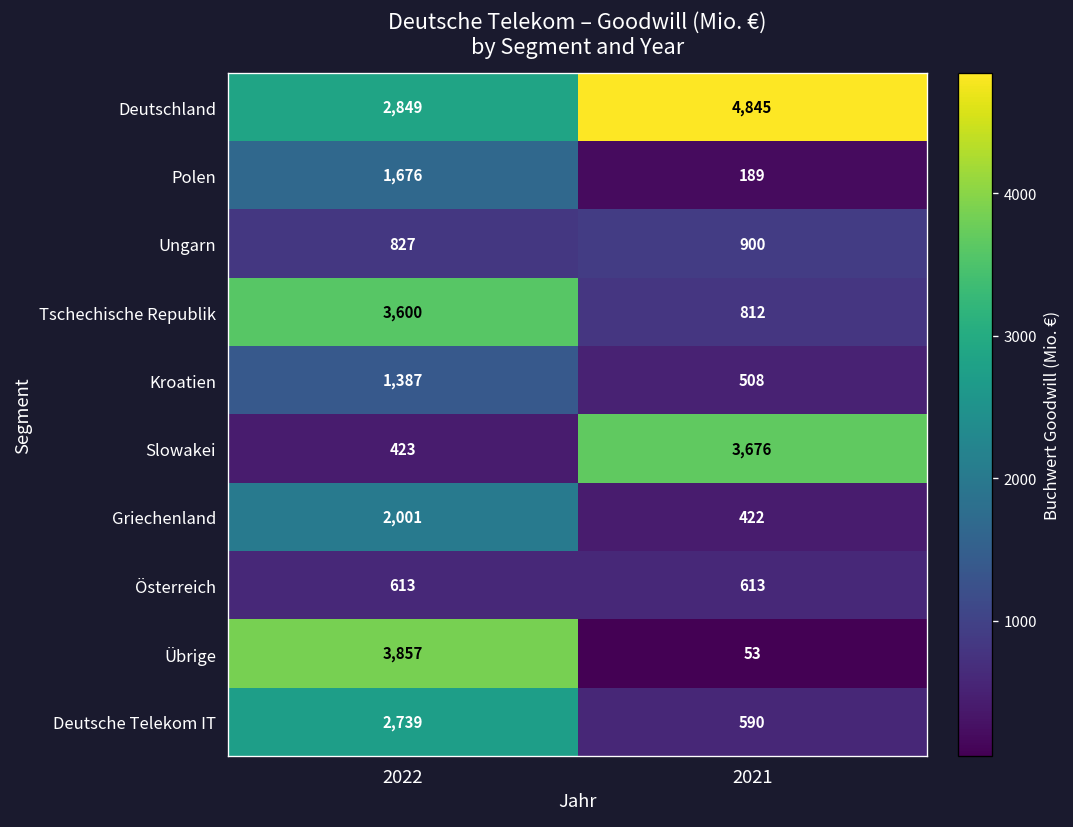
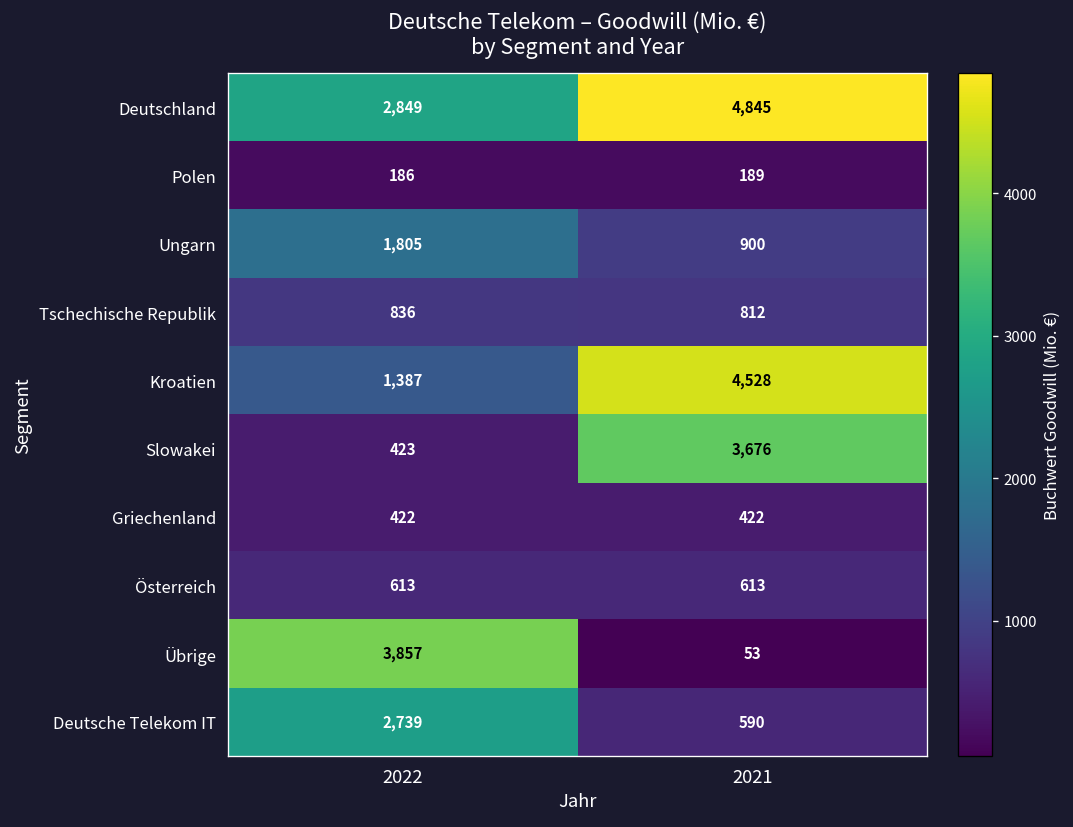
Polen, 2022: 1,676 -> 186
Ungarn, 2022: 827 -> 1,805
Tschechische Republik, 2022: 3,600 -> 836
Kroatien, 2021: 508 -> 4,528
Griechenland, 2022: 2,001 -> 422
